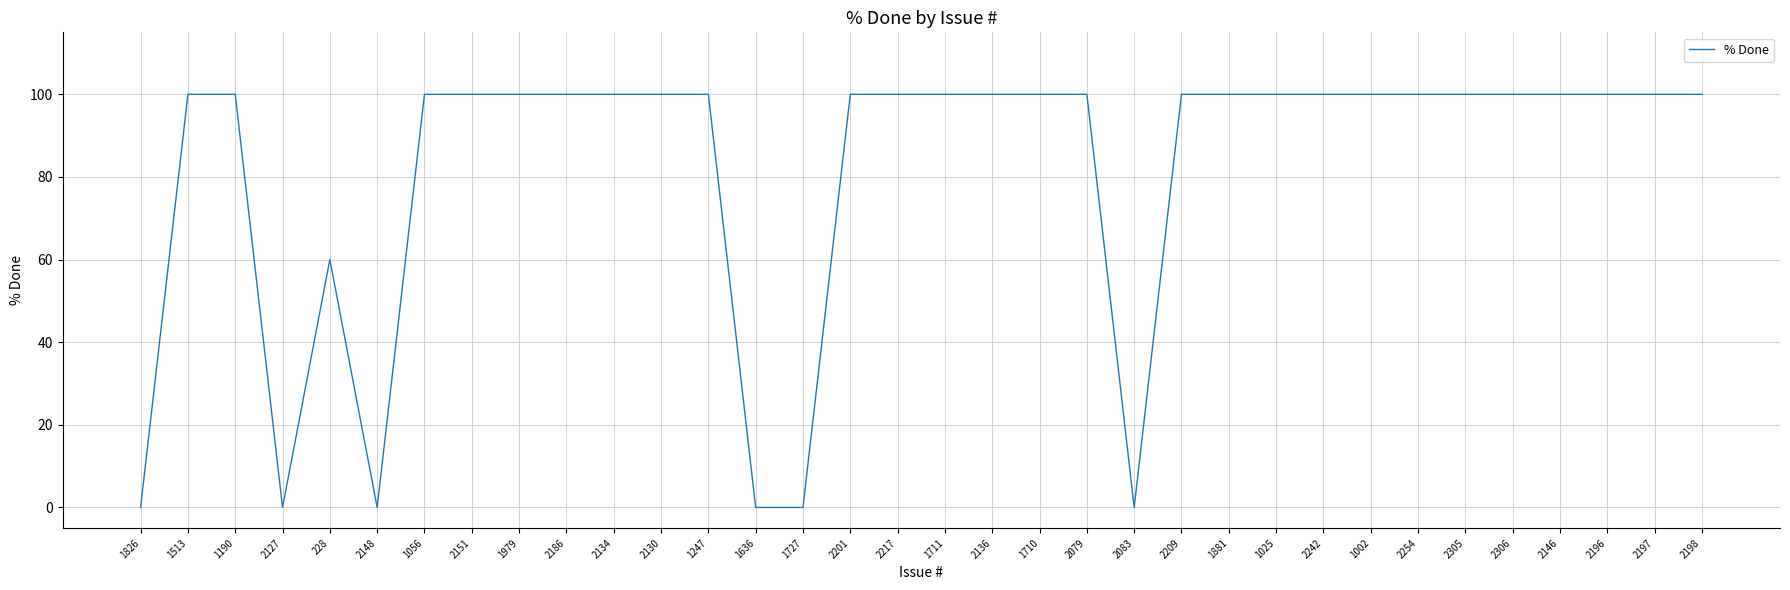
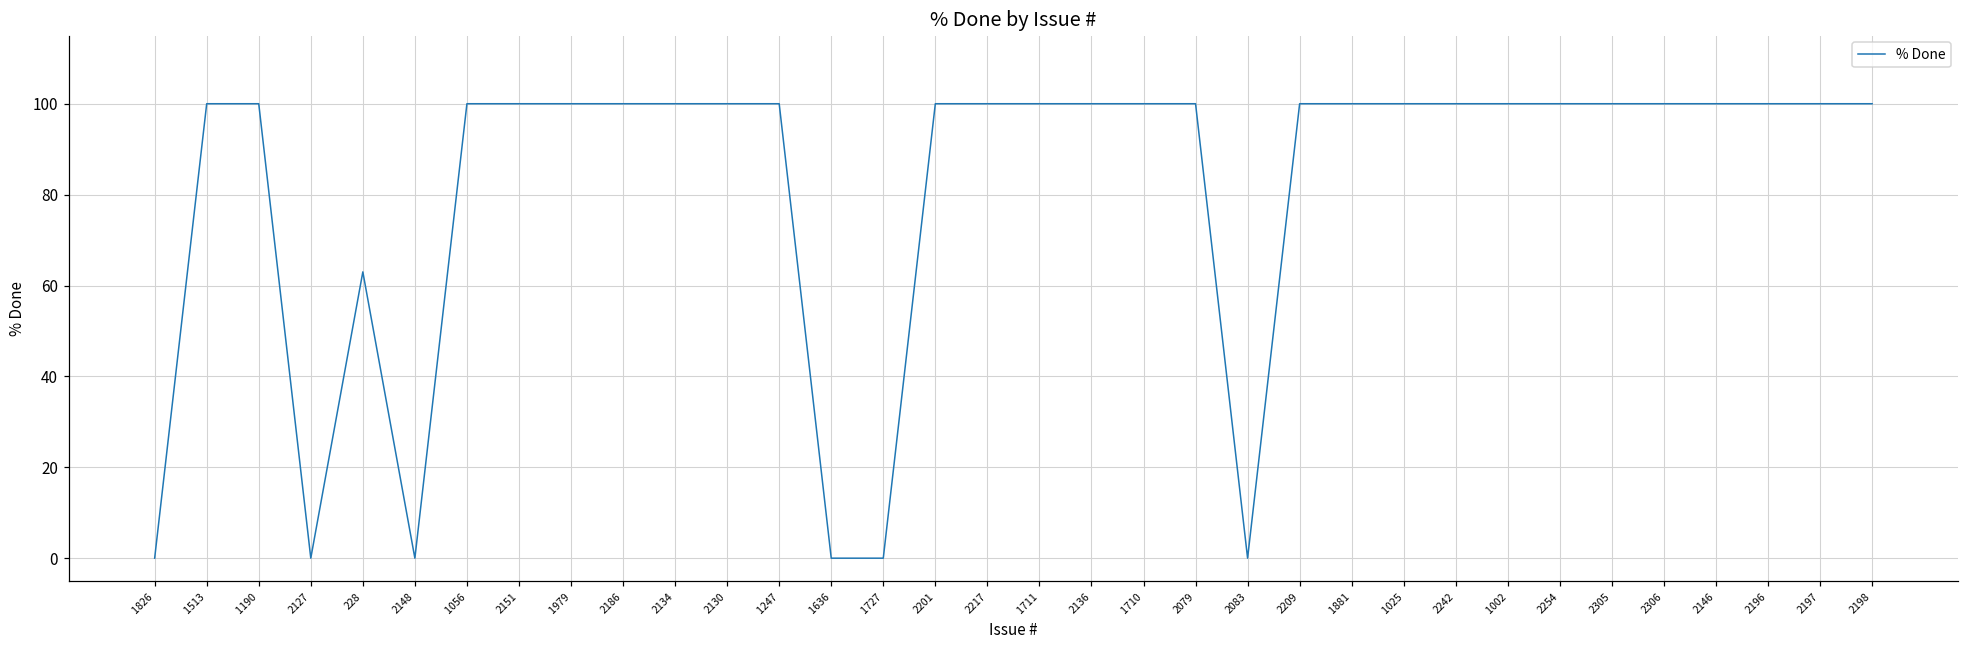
228: 60 -> 63
